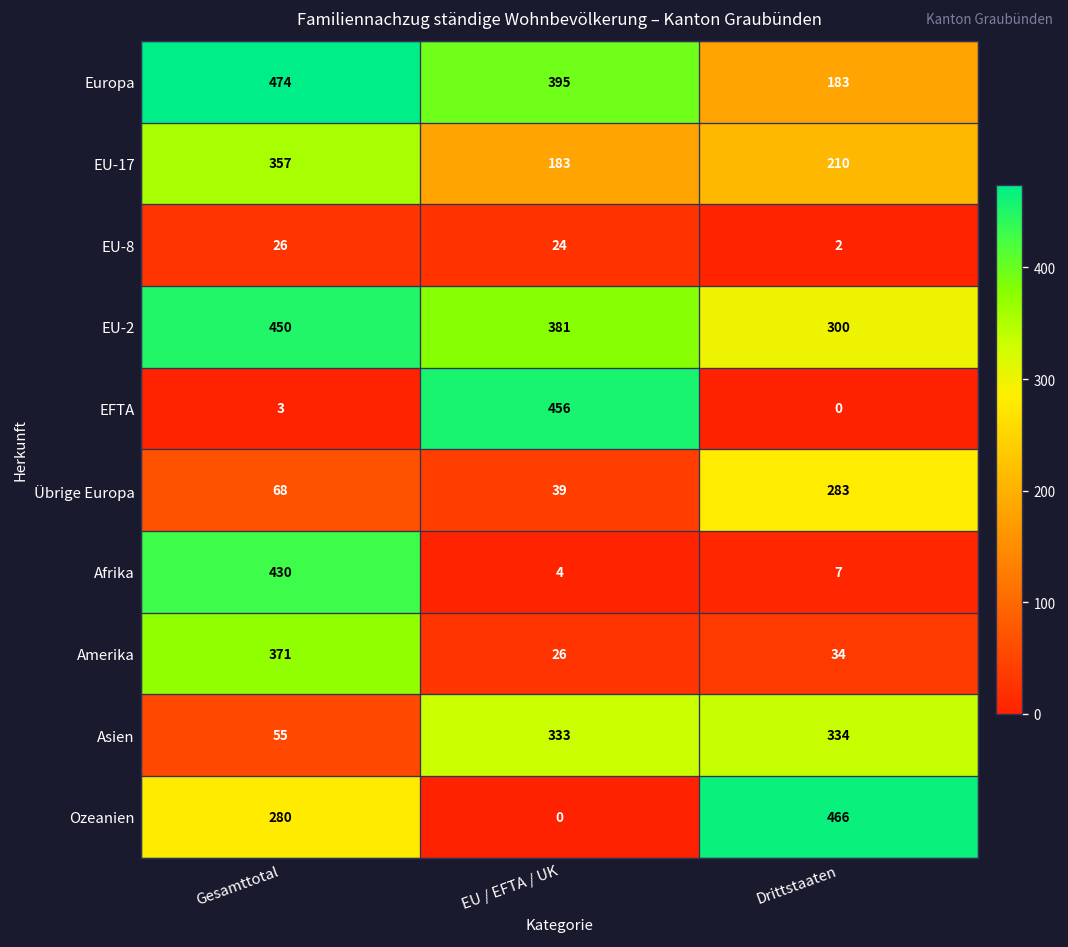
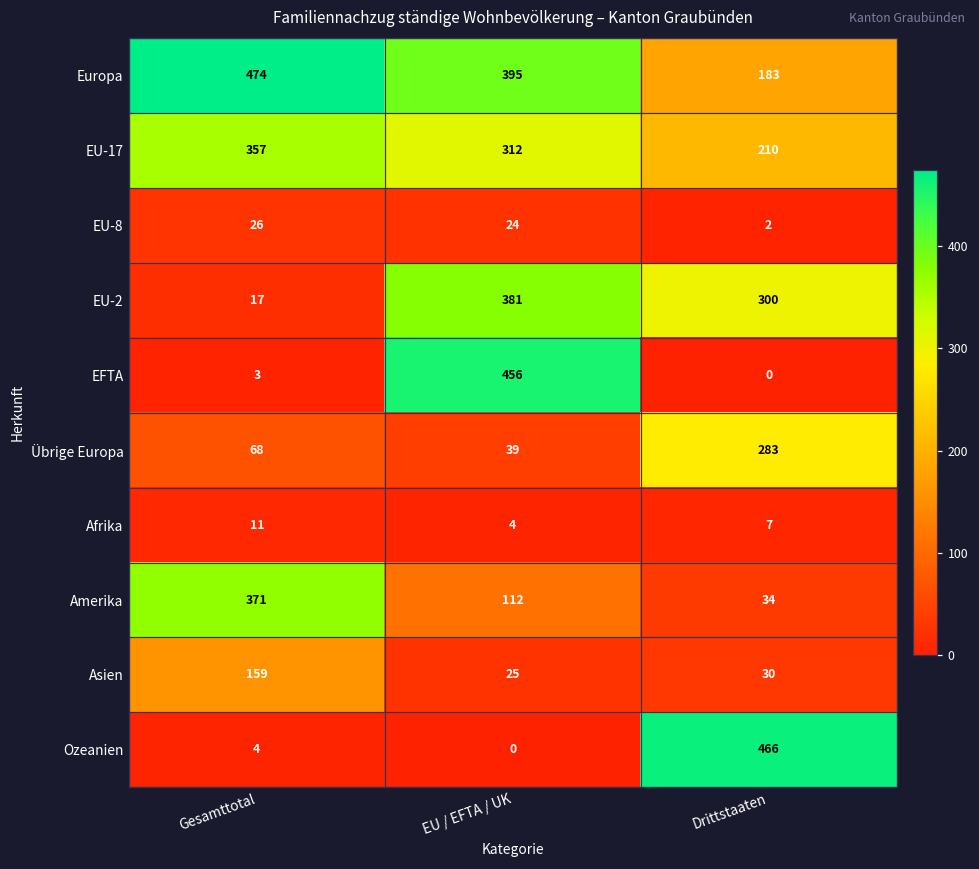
EU-17, EU / EFTA / UK: 183 -> 312
EU-2, Gesamttotal: 450 -> 17
Afrika, Gesamttotal: 430 -> 11
Amerika, EU / EFTA / UK: 26 -> 112
Asien, Gesamttotal: 55 -> 159
Asien, EU / EFTA / UK: 333 -> 25
Asien, Drittstaaten: 334 -> 30
Ozeanien, Gesamttotal: 280 -> 4
